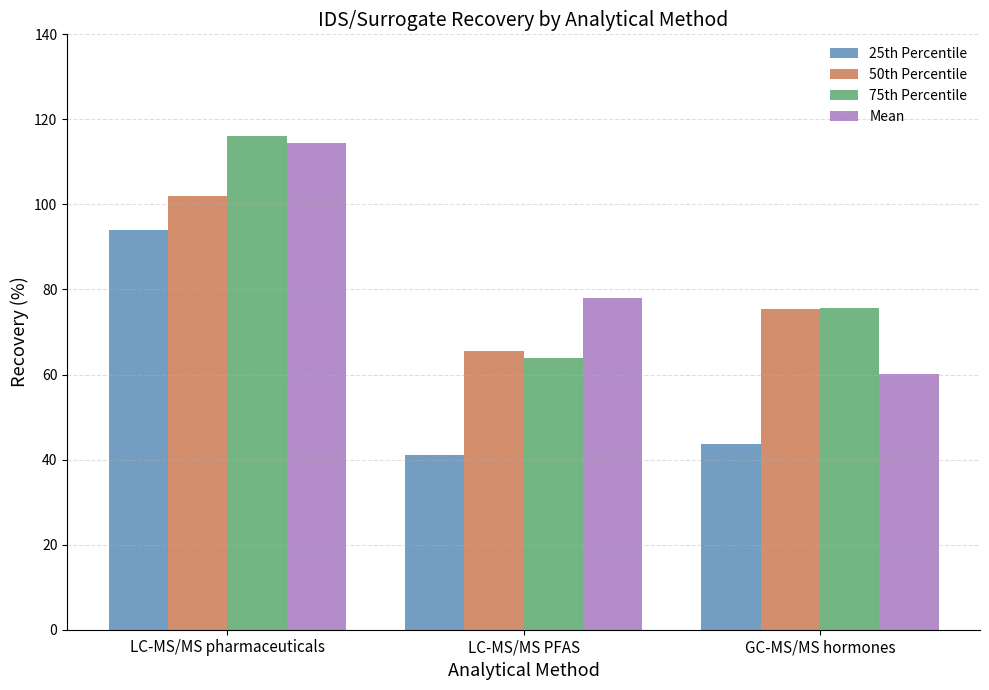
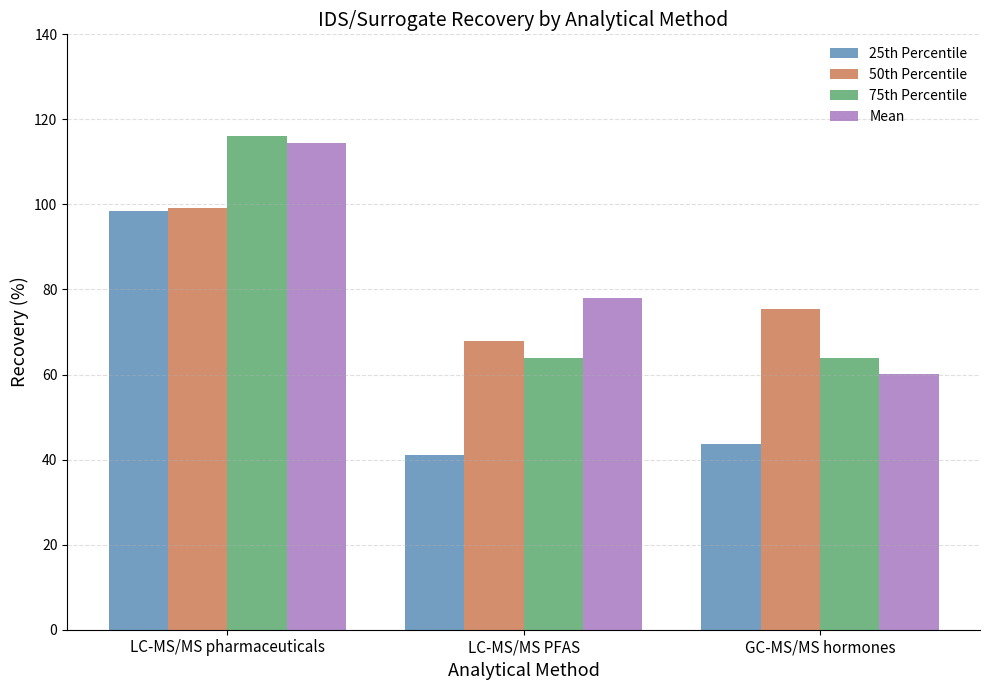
25th Percentile, LC-MS/MS pharmaceuticals: 94 -> 98
50th Percentile, LC-MS/MS pharmaceuticals: 102 -> 99
50th Percentile, LC-MS/MS PFAS: 66 -> 68
75th Percentile, GC-MS/MS hormones: 76 -> 64
